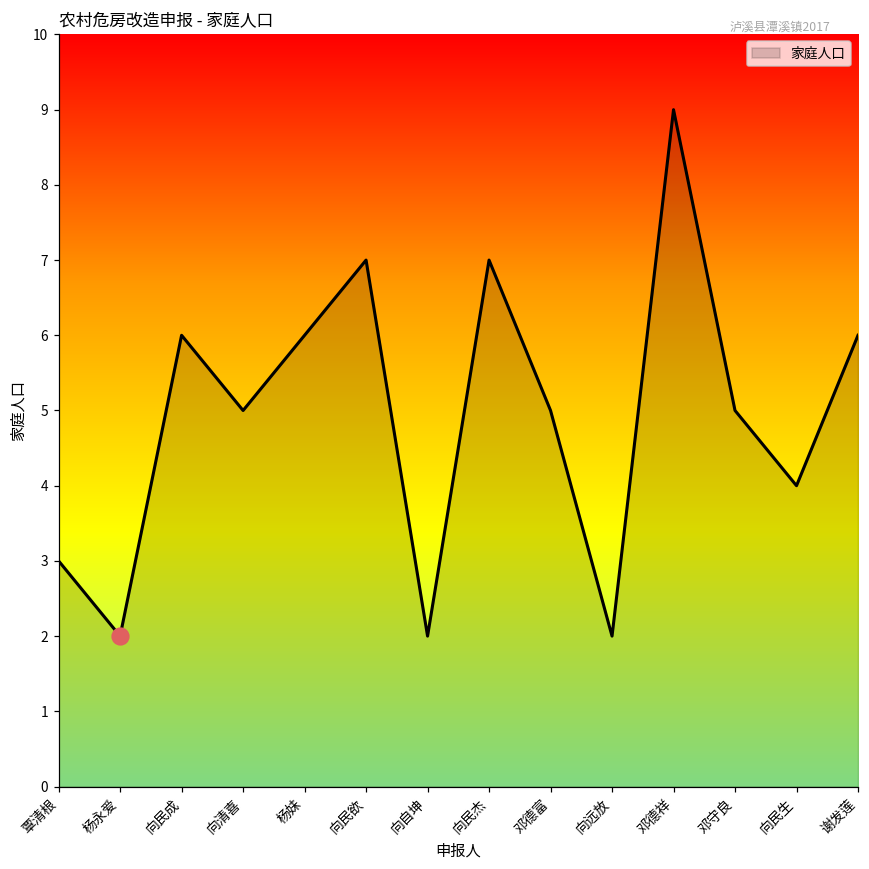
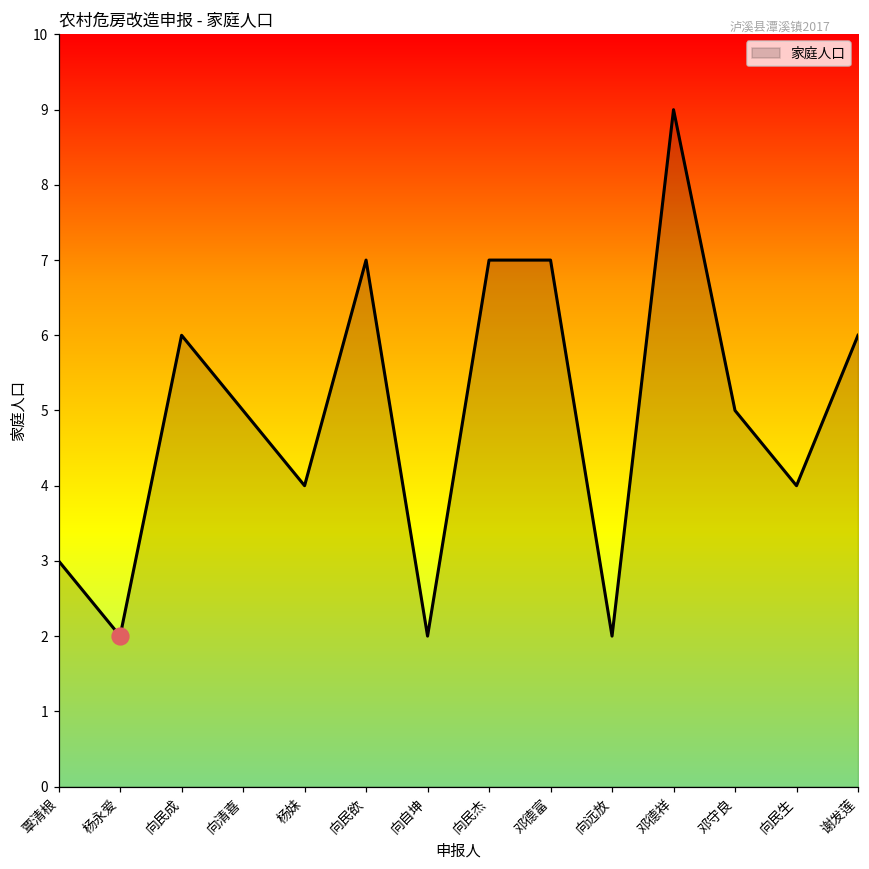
家庭人口, 杨妹: 6 -> 4
家庭人口, 邓德富: 5 -> 7
